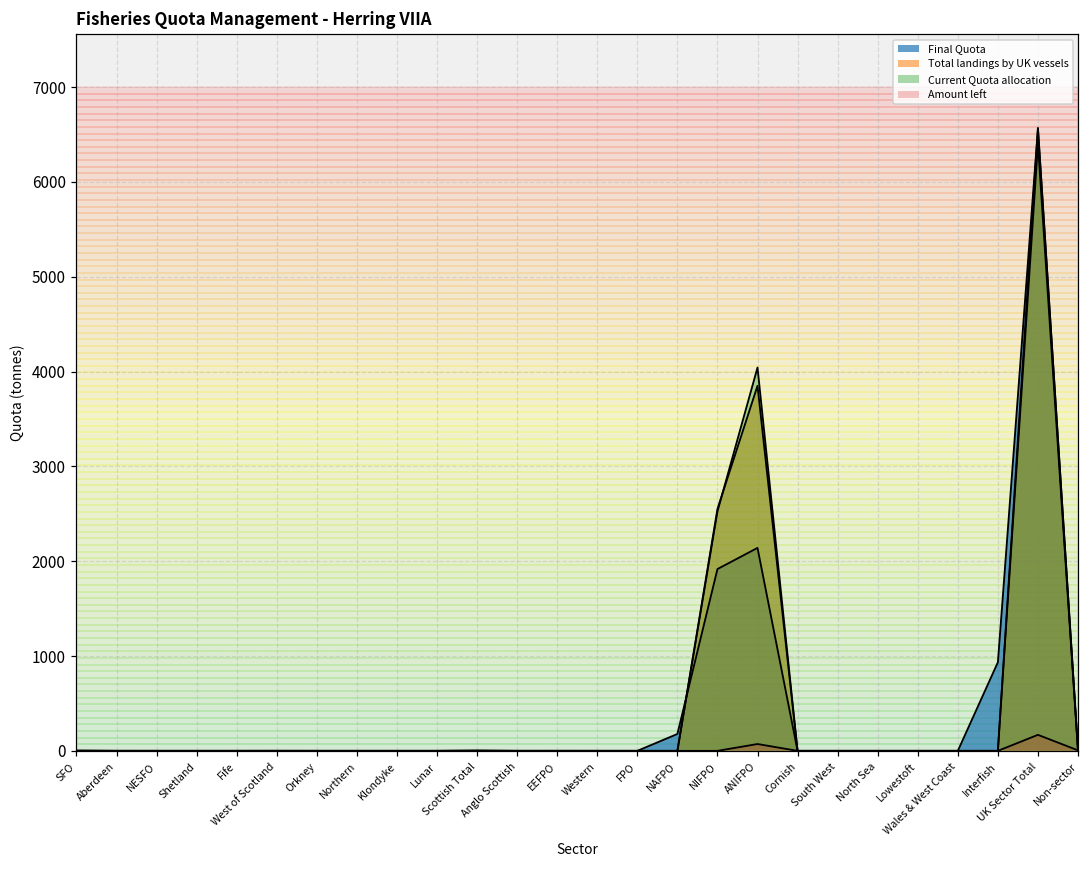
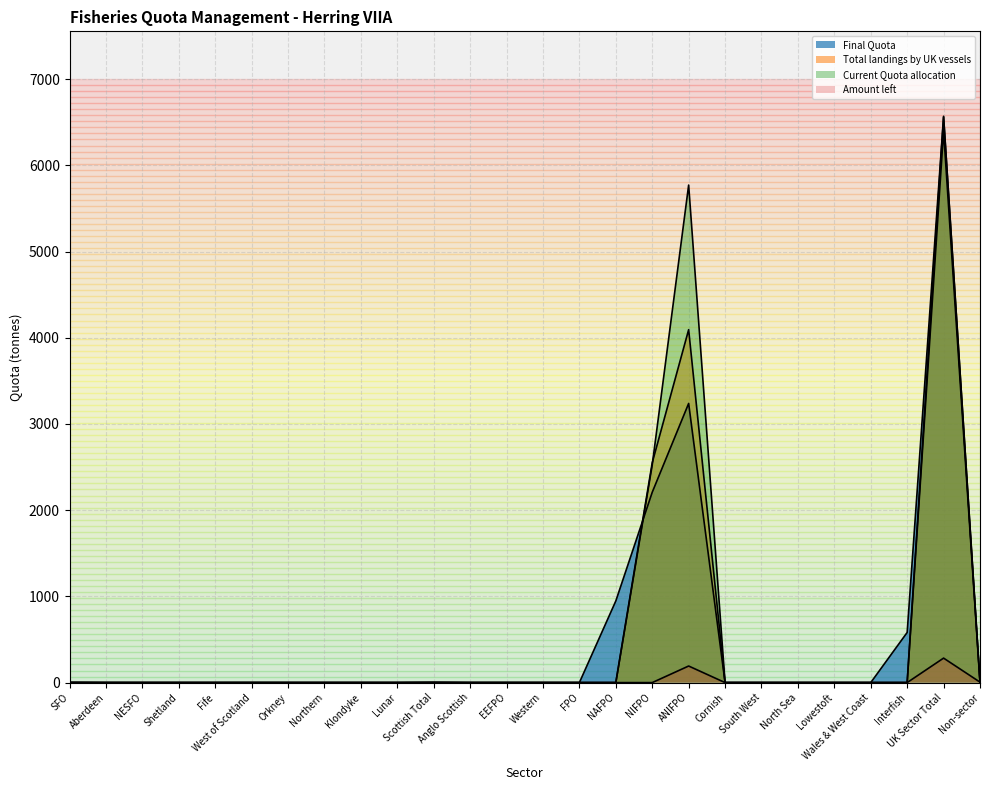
Final Quota, NAFPO: 200 -> 900
Final Quota, NIFPO: 1900 -> 2200
Final Quota, ANIFPO: 2100 -> 3200
Total landings by UK vessels, ANIFPO: 3800 -> 4100
Current Quota allocation, ANIFPO: 4000 -> 5800
Amount left, ANIFPO: 100 -> 200
Final Quota, Interfish: 900 -> 600
Amount left, UK Sector Total: 200 -> 300
